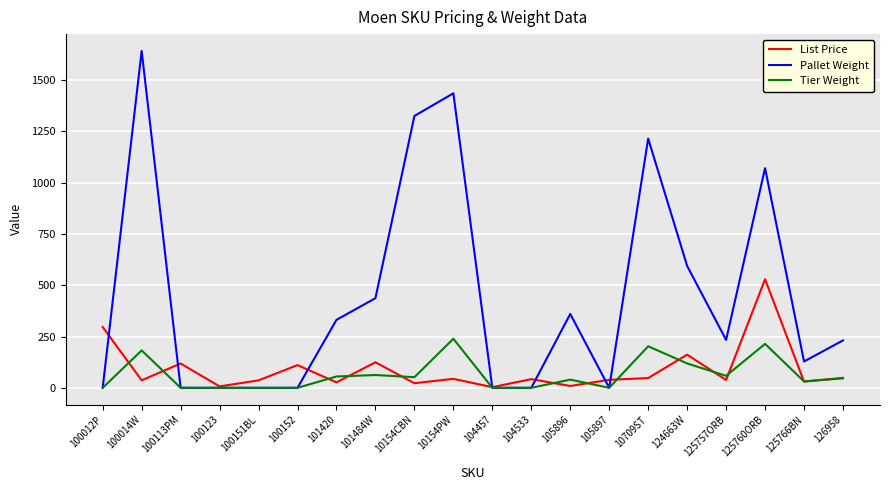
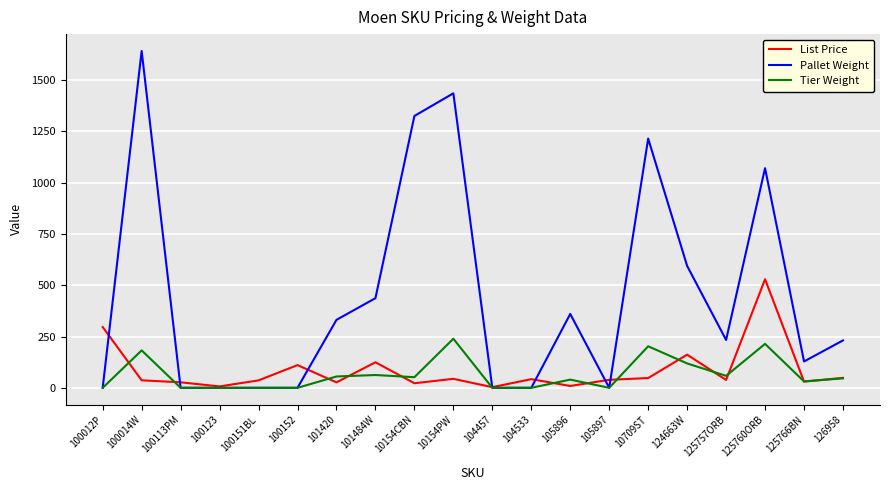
List Price, 100113PM: 120 -> 30
